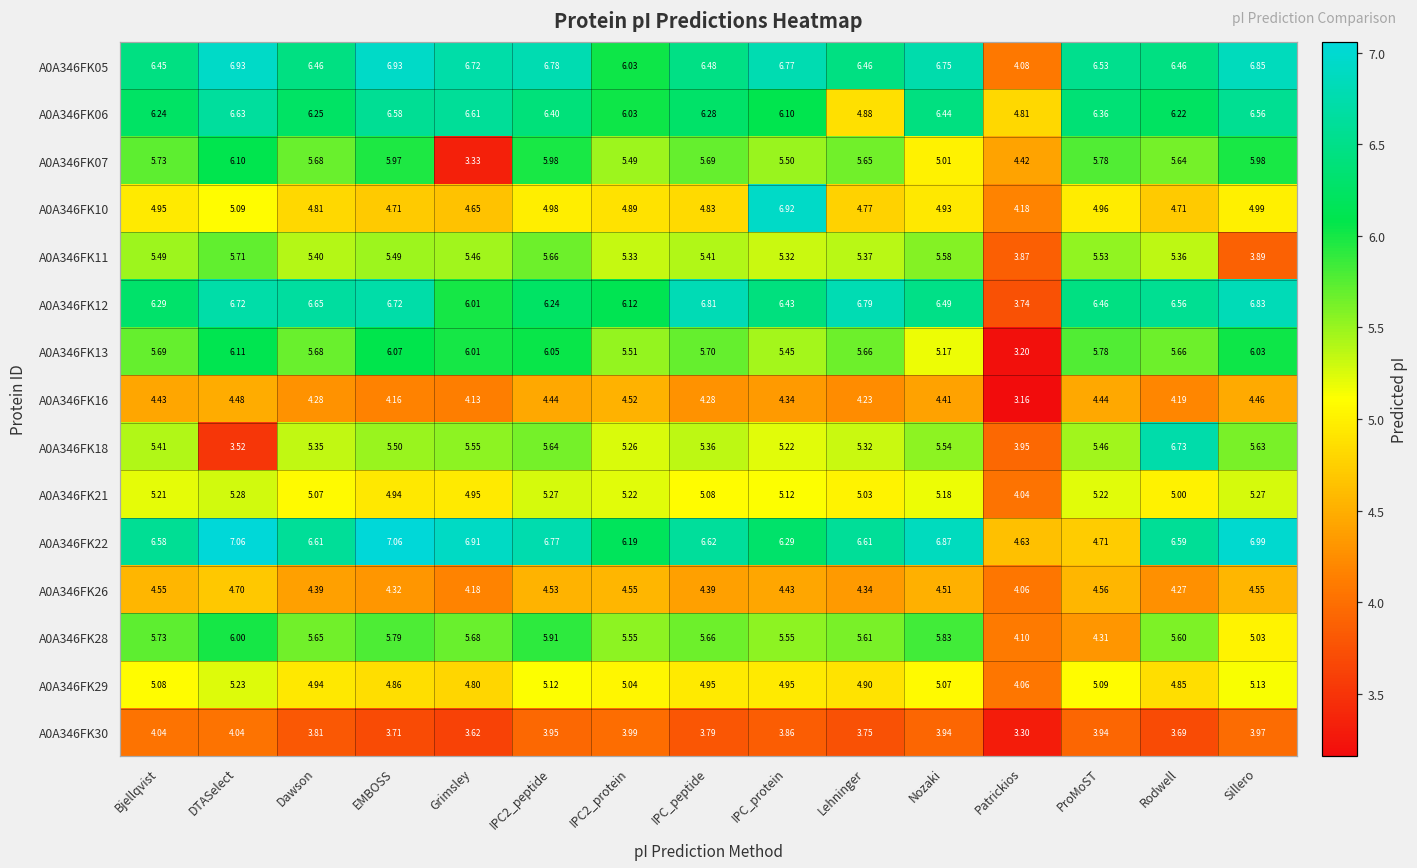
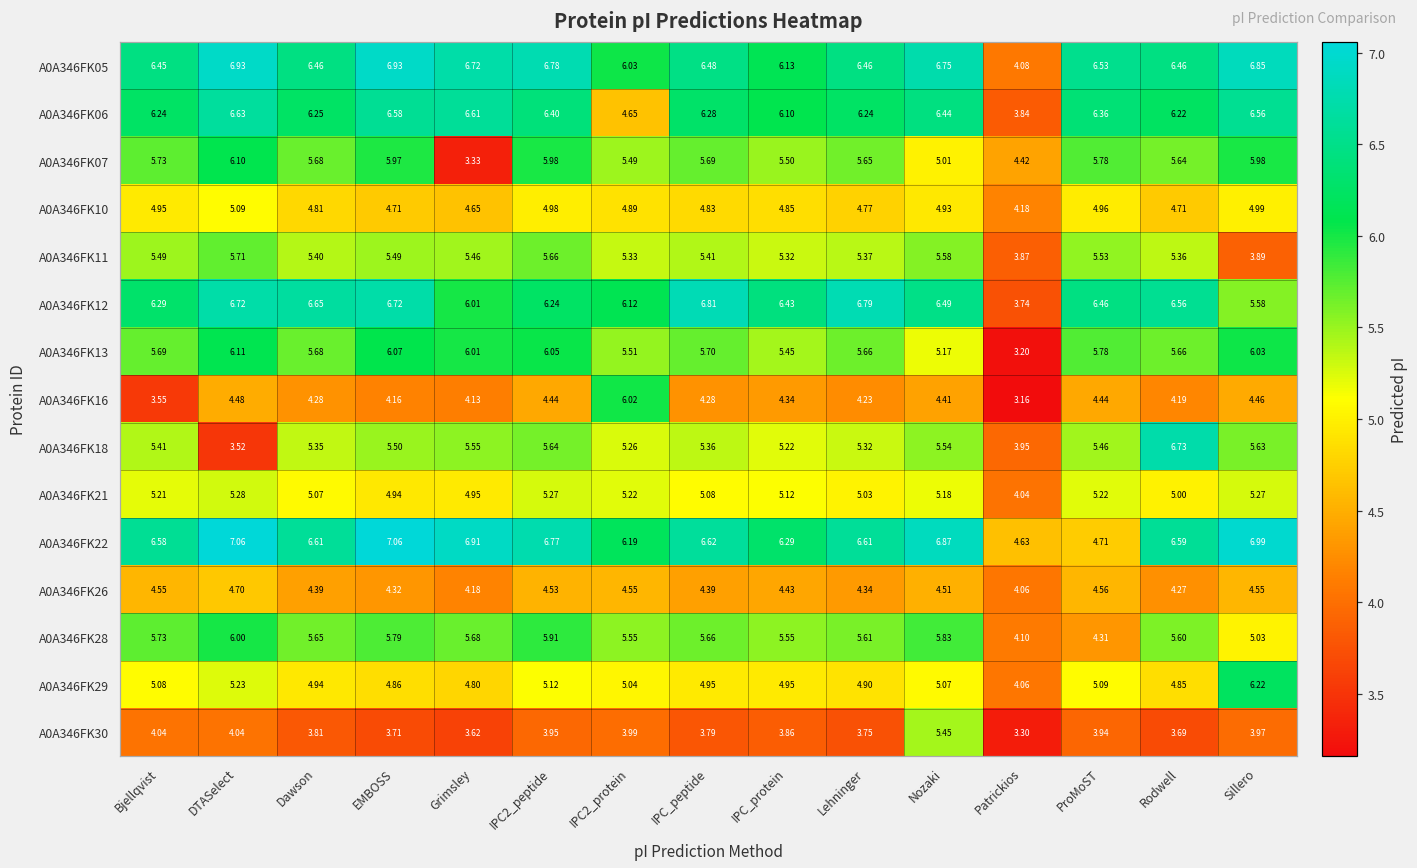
A0A346FK05, IPC_protein: 6.77 -> 6.13
A0A346FK06, IPC2_protein: 6.03 -> 4.65
A0A346FK06, Lehninger: 4.88 -> 6.24
A0A346FK06, Patrickios: 4.81 -> 3.84
A0A346FK10, IPC_protein: 6.92 -> 4.85
A0A346FK12, Sillero: 6.83 -> 5.58
A0A346FK16, Bjellqvist: 4.43 -> 3.55
A0A346FK16, IPC2_protein: 4.52 -> 6.02
A0A346FK29, Sillero: 5.13 -> 6.22
A0A346FK30, Nozaki: 3.94 -> 5.45
